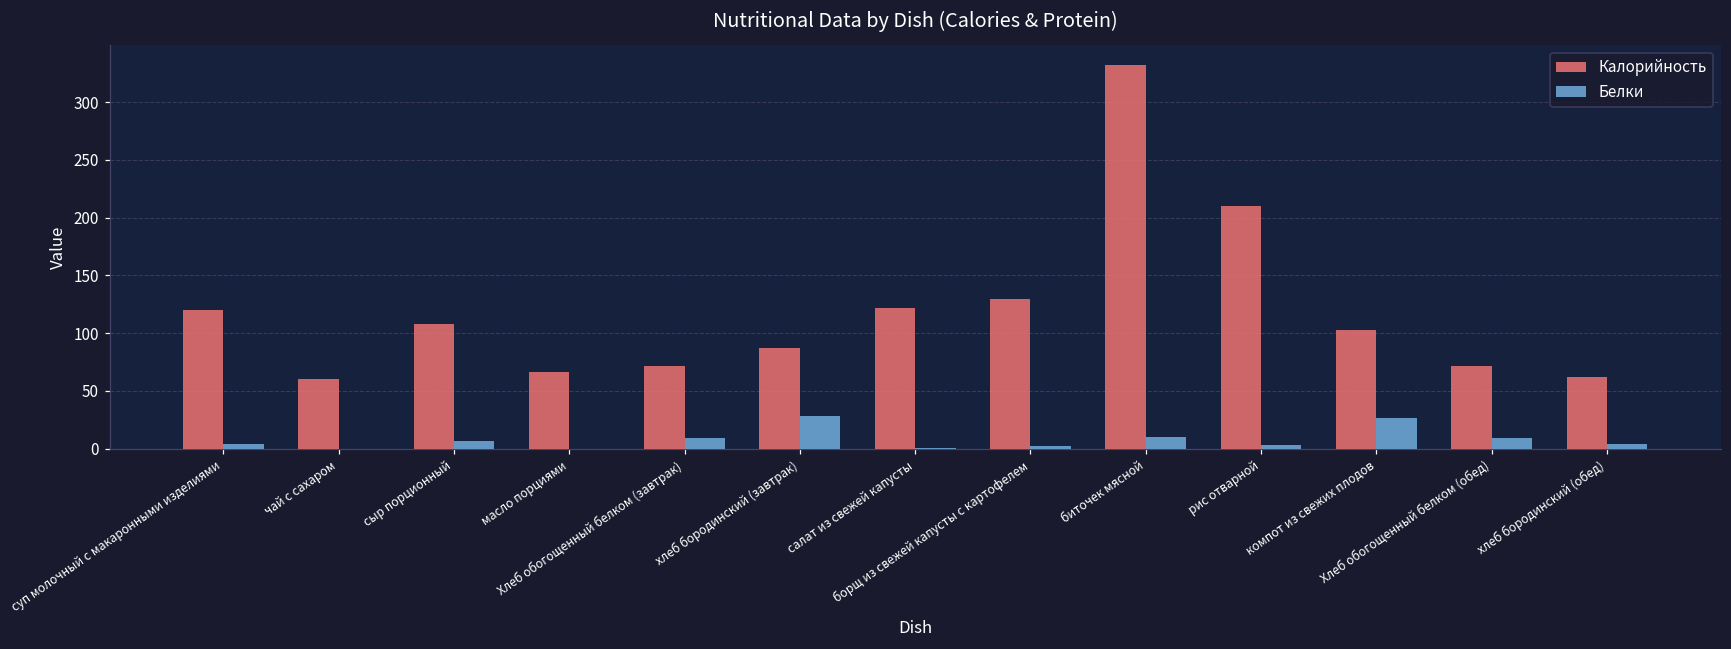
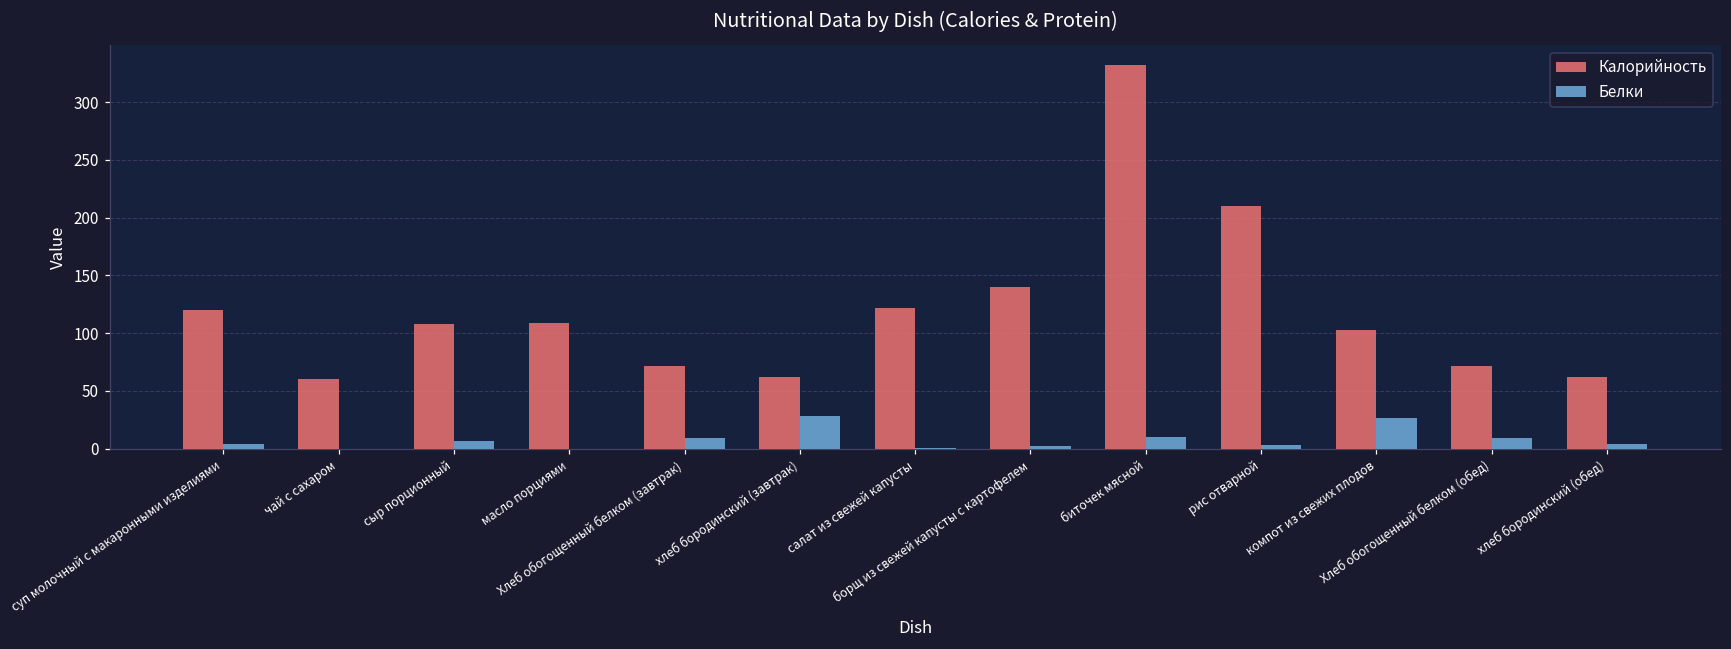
Калорийность, масло порциями: 66 -> 109
Калорийность, хлеб бородинский (завтрак): 87 -> 62
Калорийность, борщ из свежей капусты с картофелем: 130 -> 140
